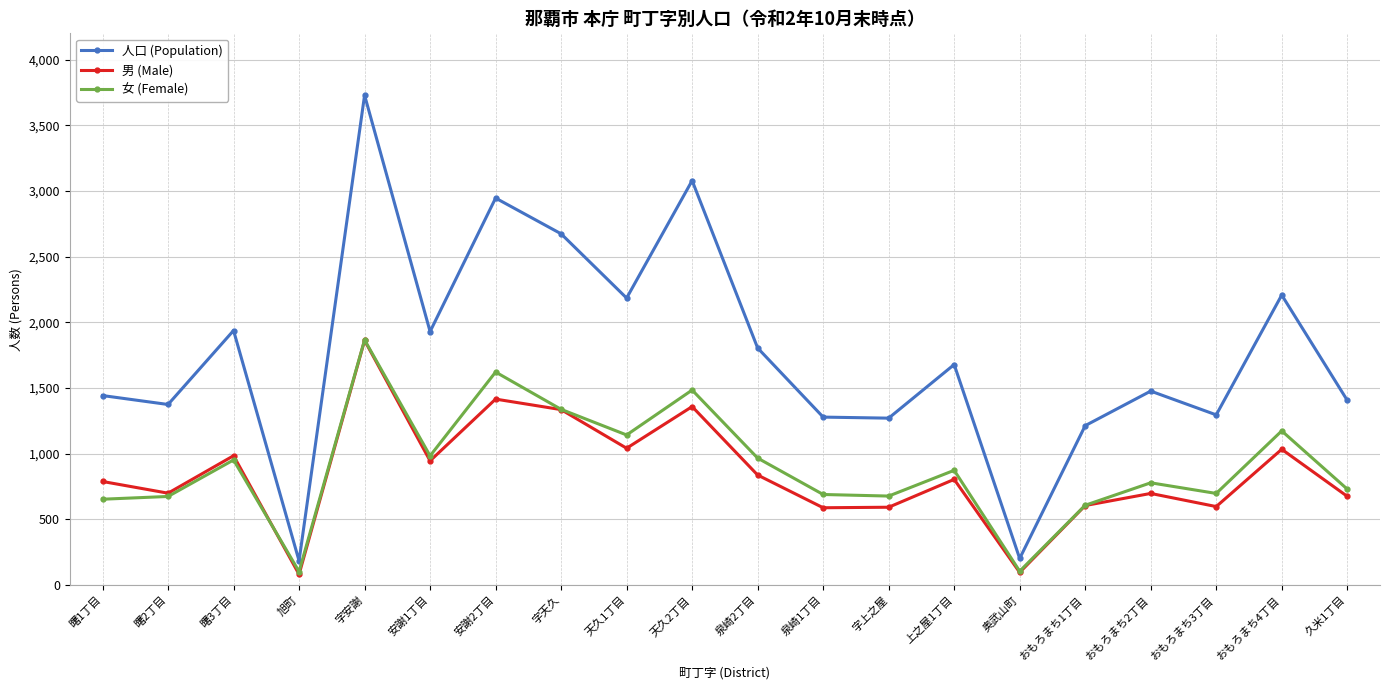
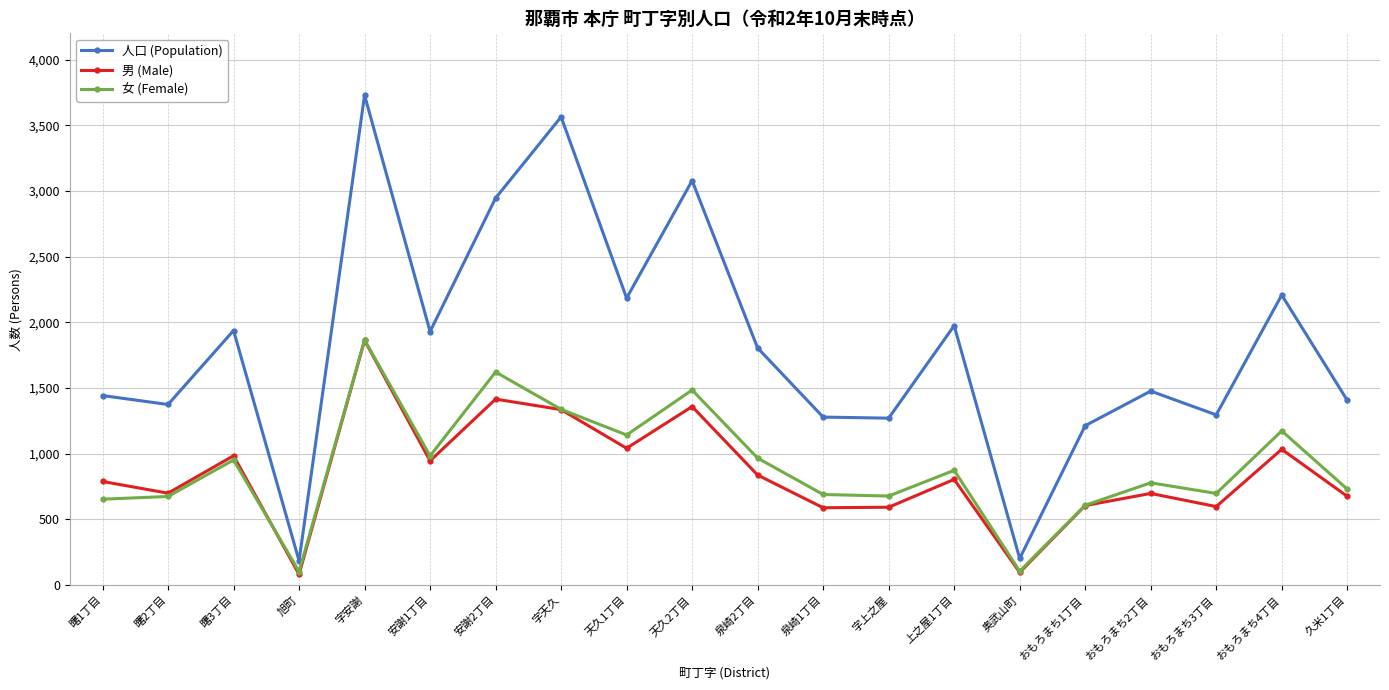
人口 (Population), 字天久: 2,670 -> 3,560
人口 (Population), 上之屋1丁目: 1,680 -> 1,980
